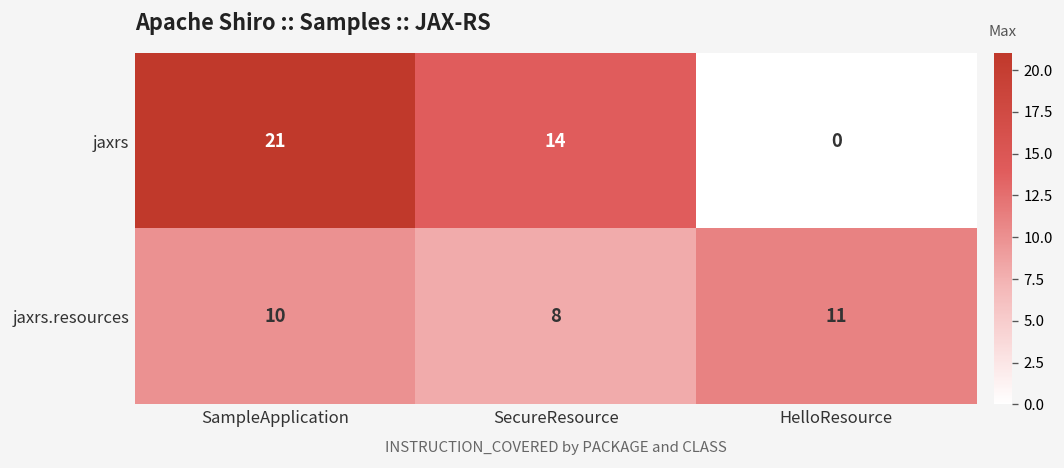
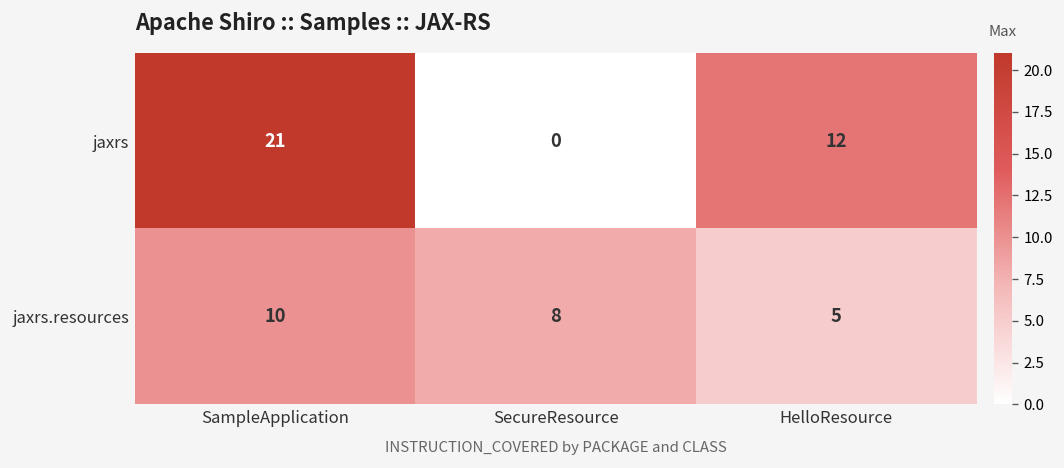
jaxrs, SecureResource: 14 -> 0
jaxrs, HelloResource: 0 -> 12
jaxrs.resources, HelloResource: 11 -> 5
